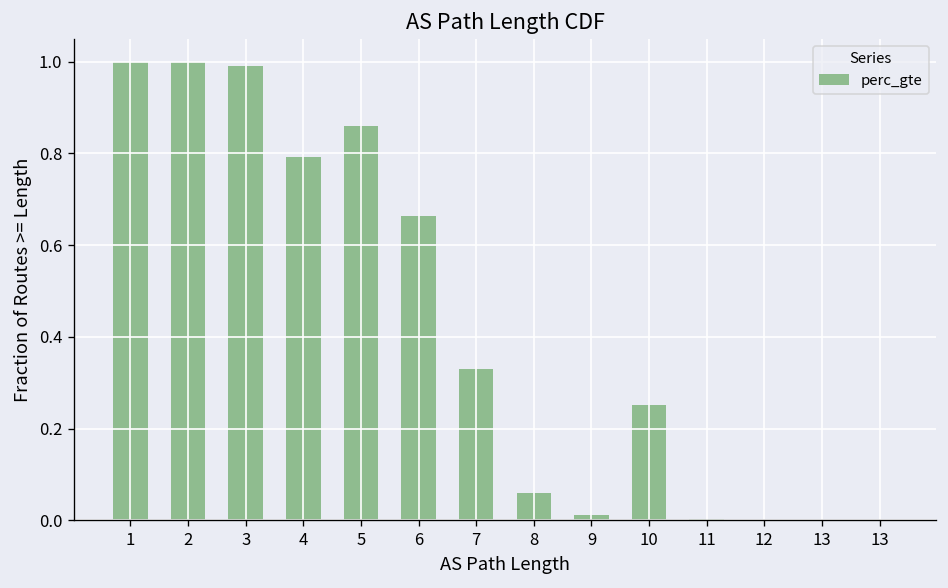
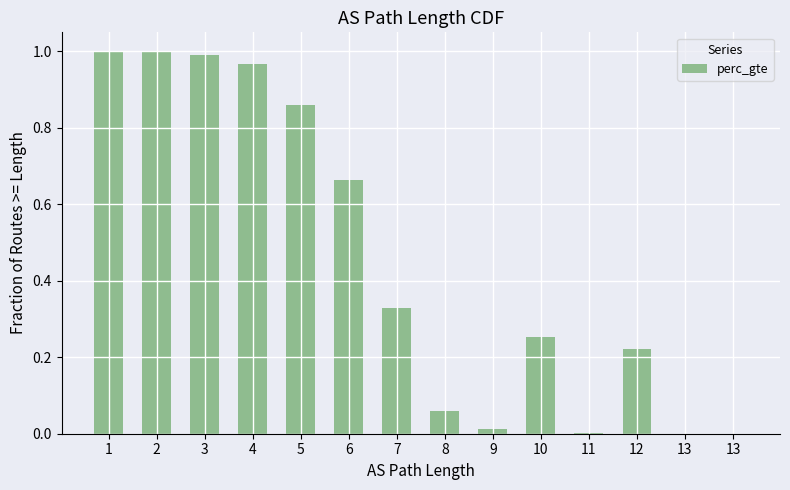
4: 0.79 -> 0.97
12: 0.00 -> 0.22
